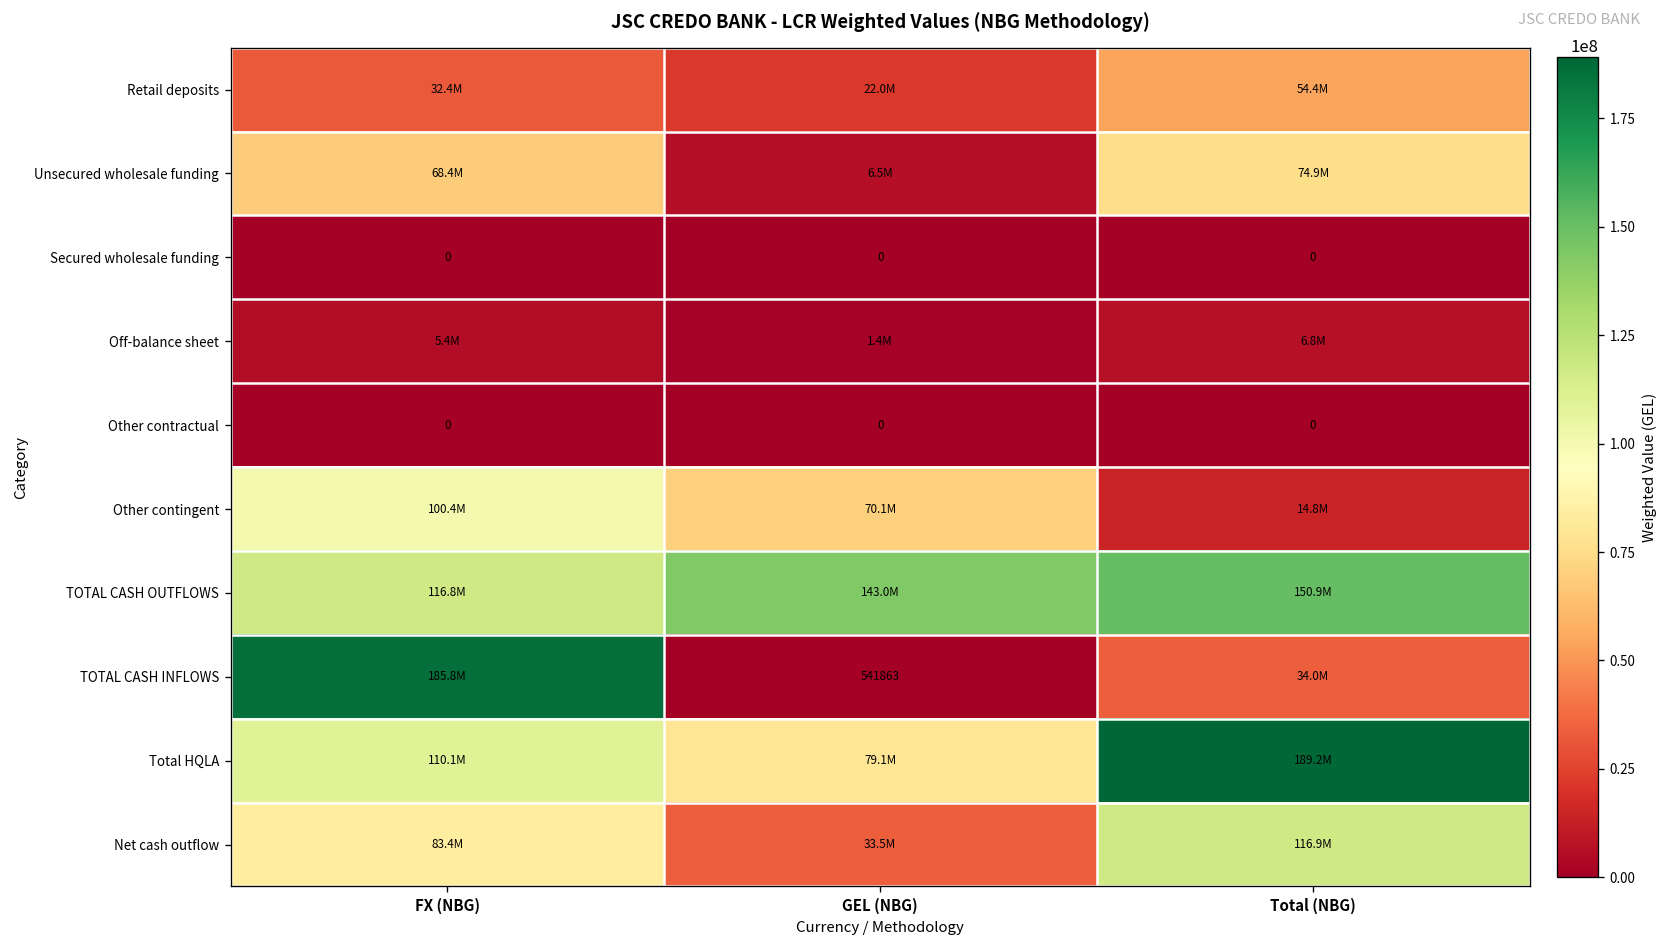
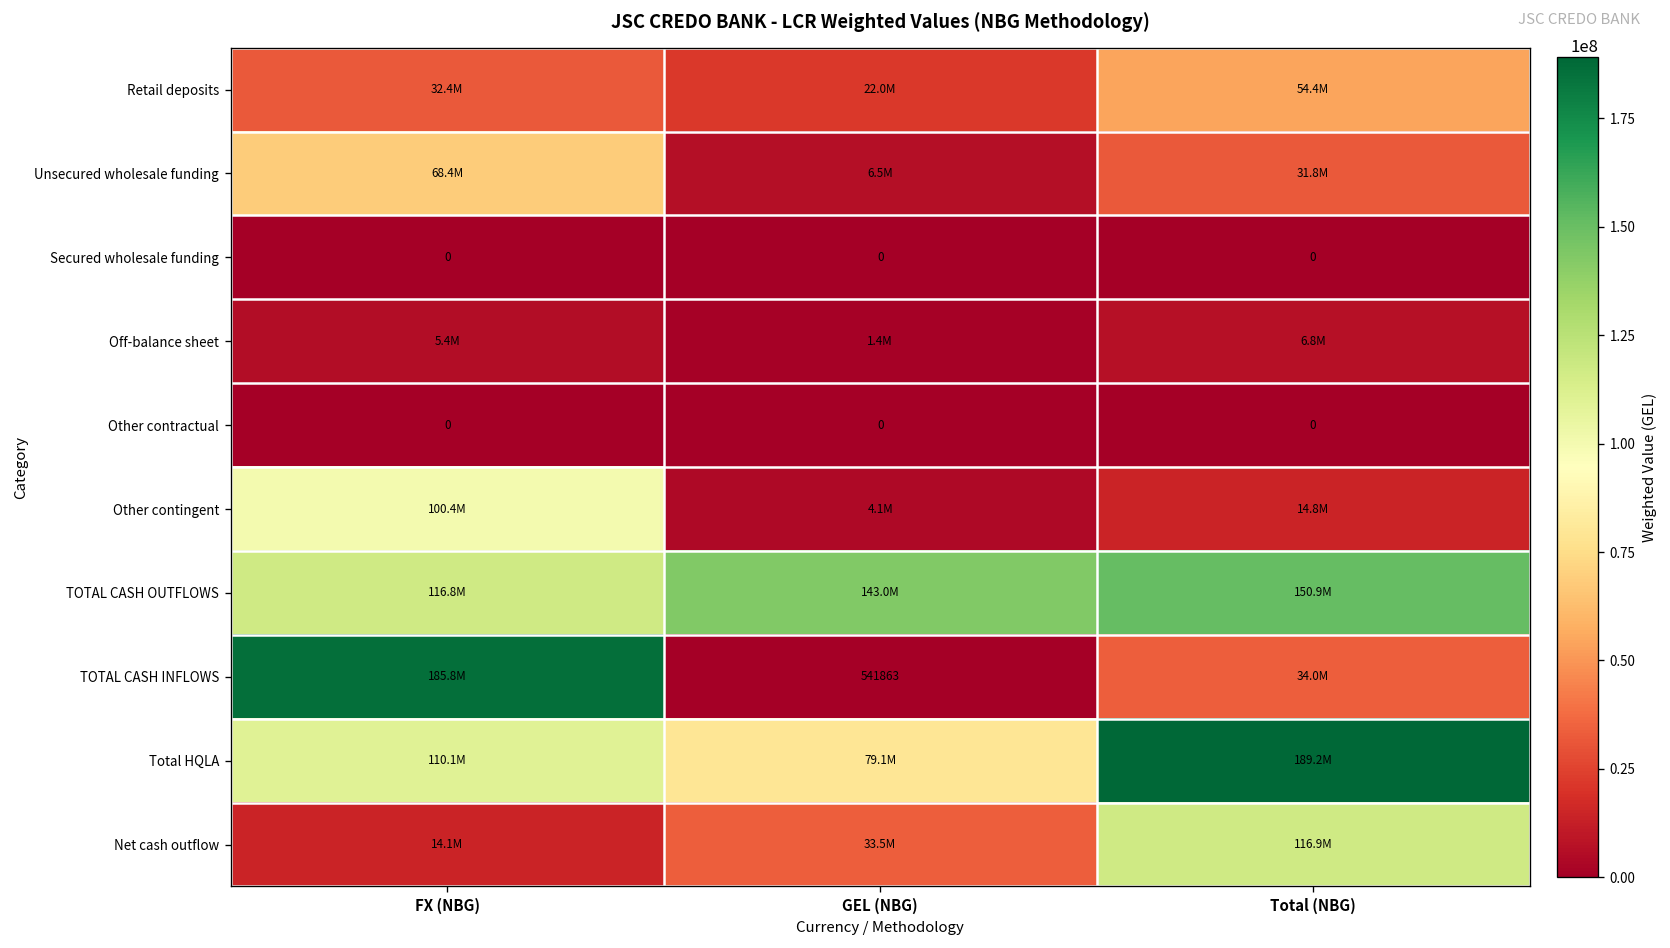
Unsecured wholesale funding, Total (NBG): 74.9M -> 31.8M
Other contingent, GEL (NBG): 70.1M -> 4.1M
Net cash outflow, FX (NBG): 83.4M -> 14.1M
